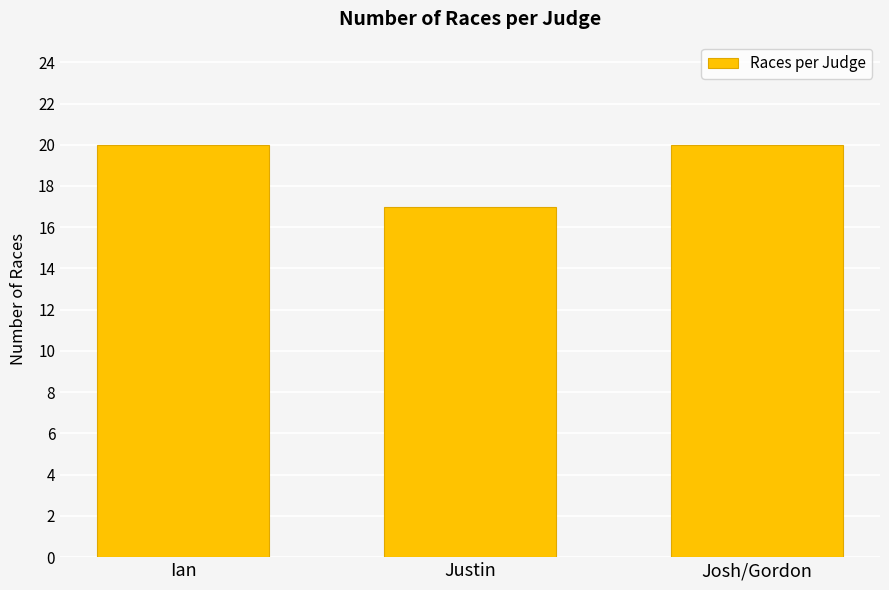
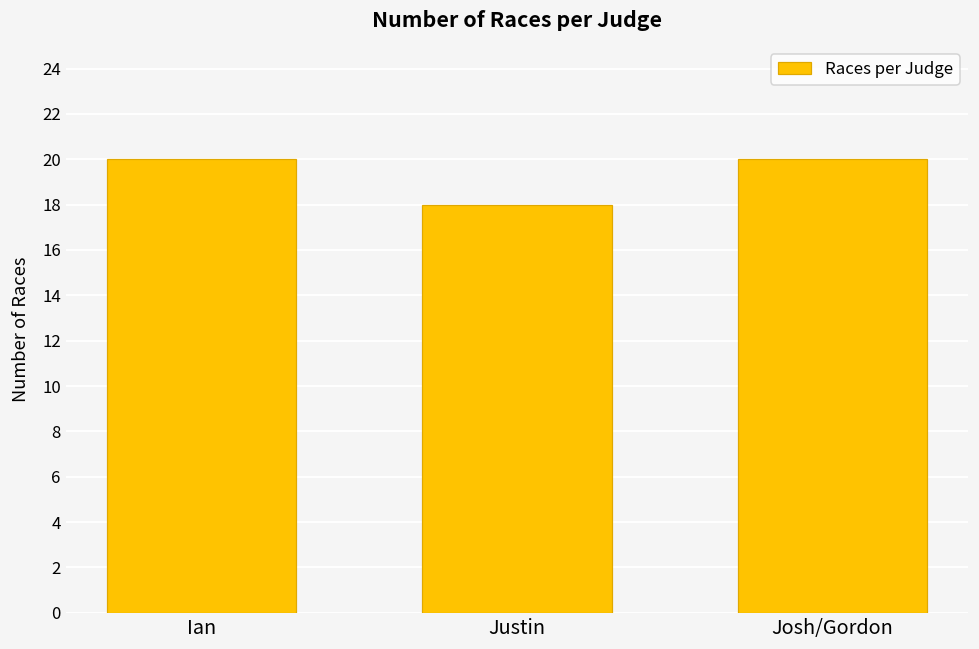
Justin: 17 -> 18
